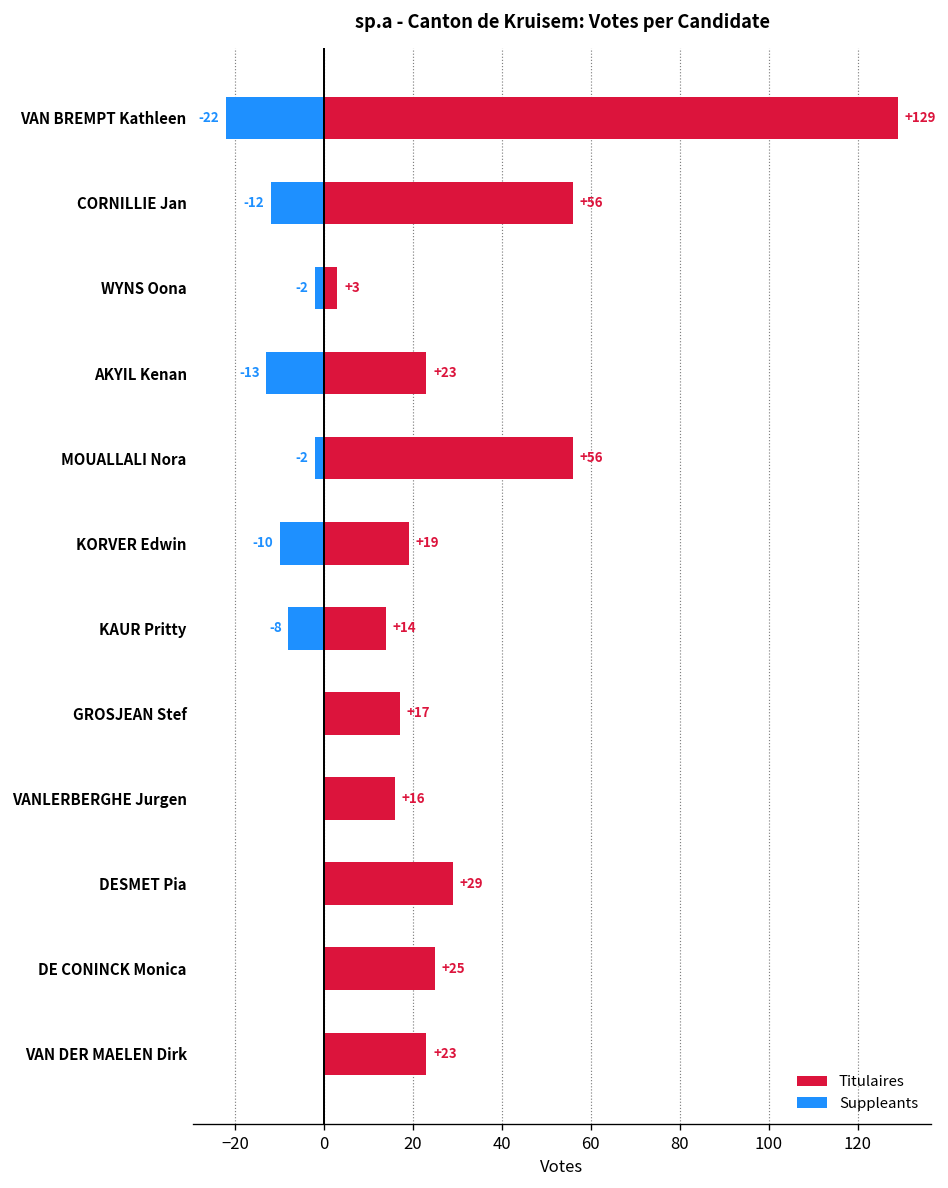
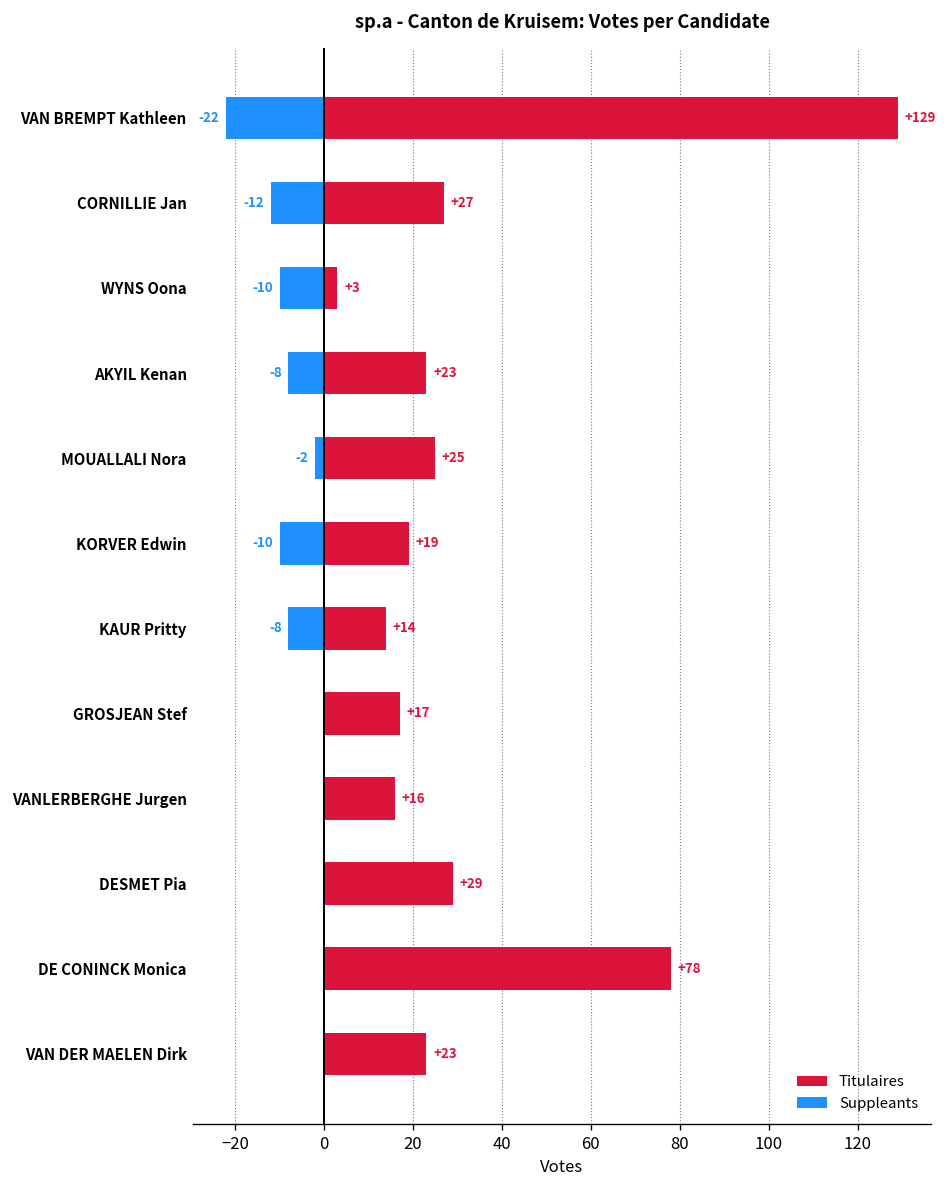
Titulaires, CORNILLIE Jan: +56 -> +27
Suppleants, WYNS Oona: -2 -> -10
Suppleants, AKYIL Kenan: -13 -> -8
Titulaires, MOUALLALI Nora: +56 -> +25
Titulaires, DE CONINCK Monica: +25 -> +78
